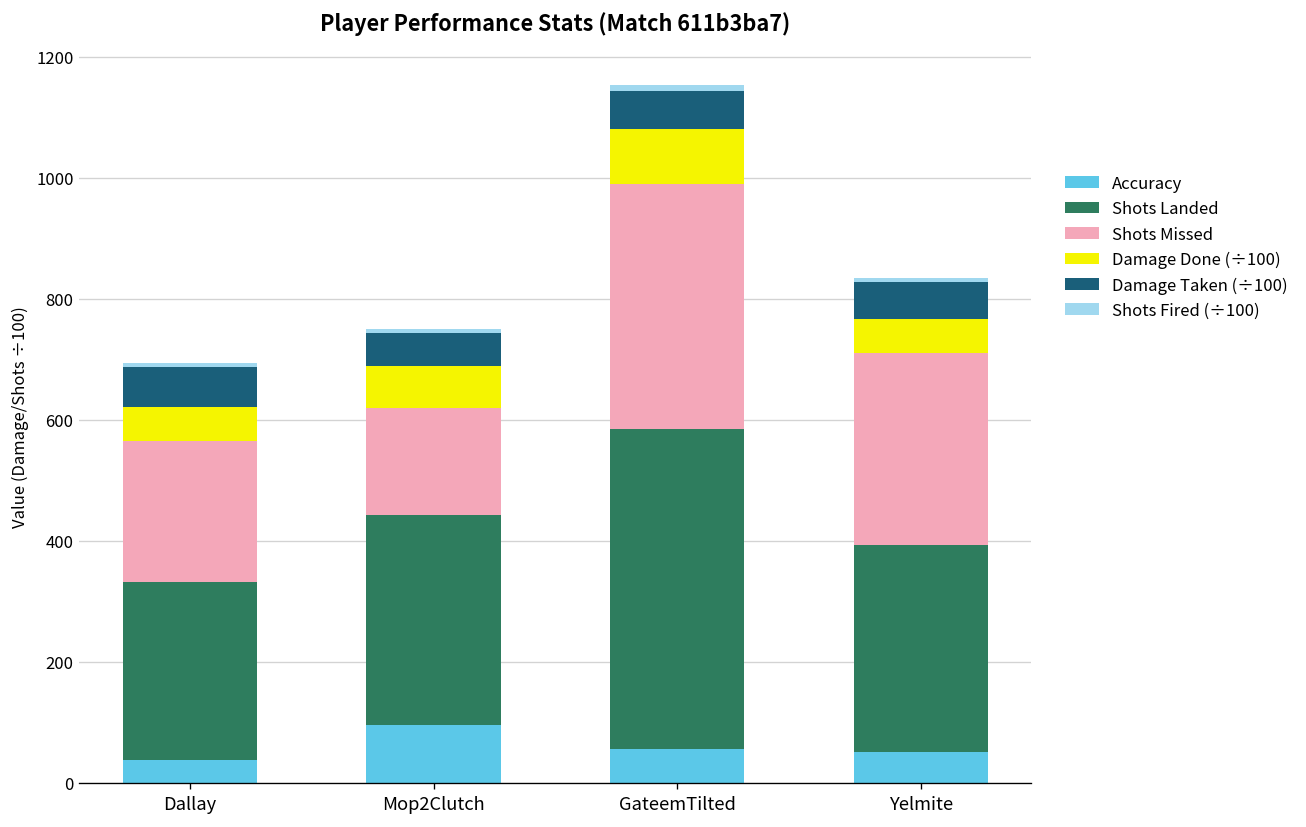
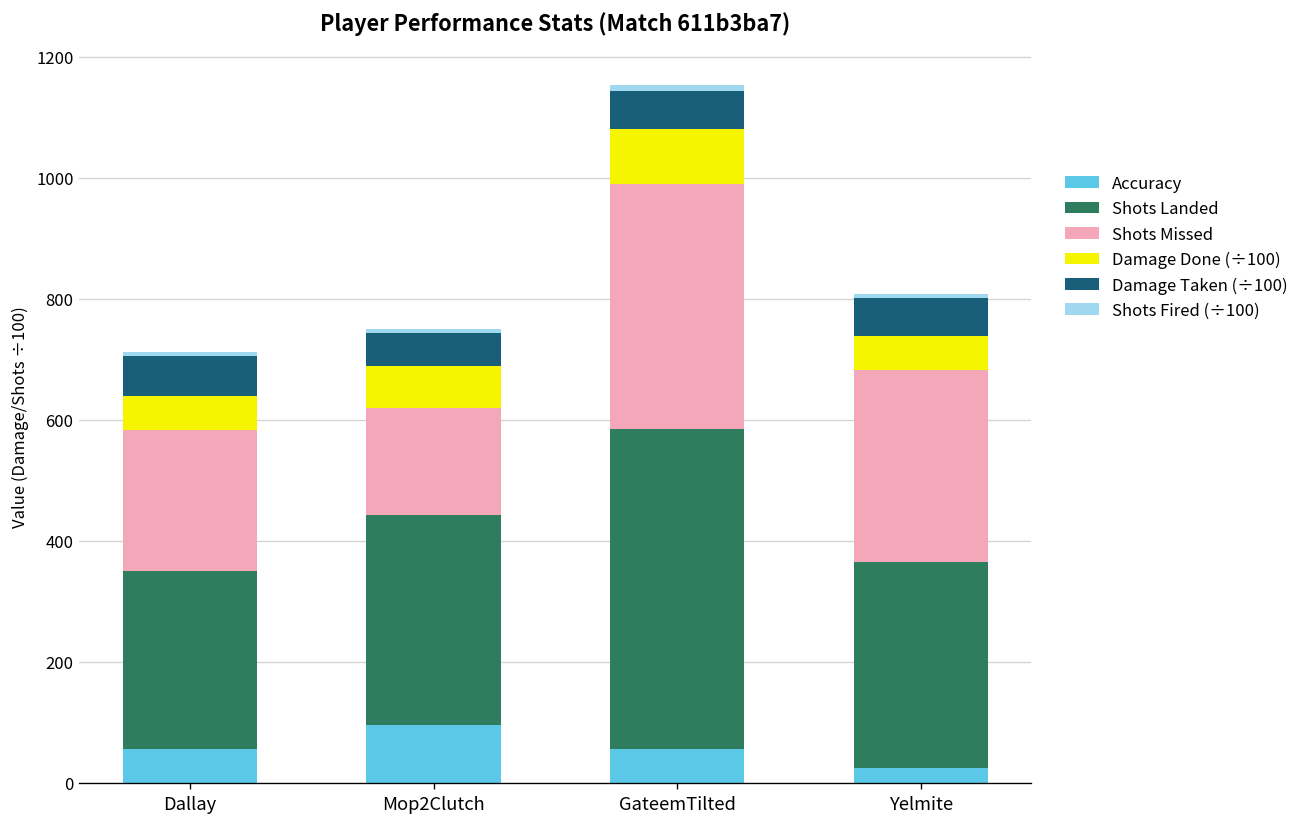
Accuracy, Dallay: 40 -> 60
Accuracy, Yelmite: 50 -> 20
